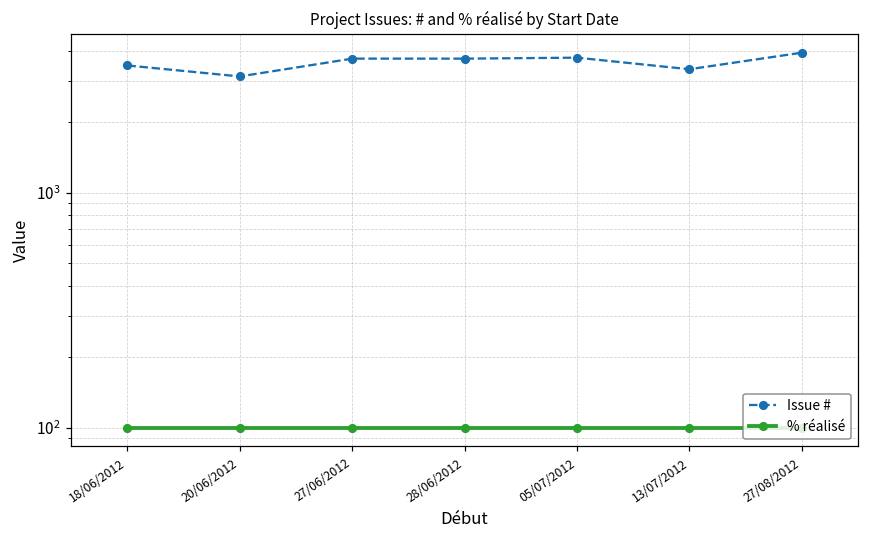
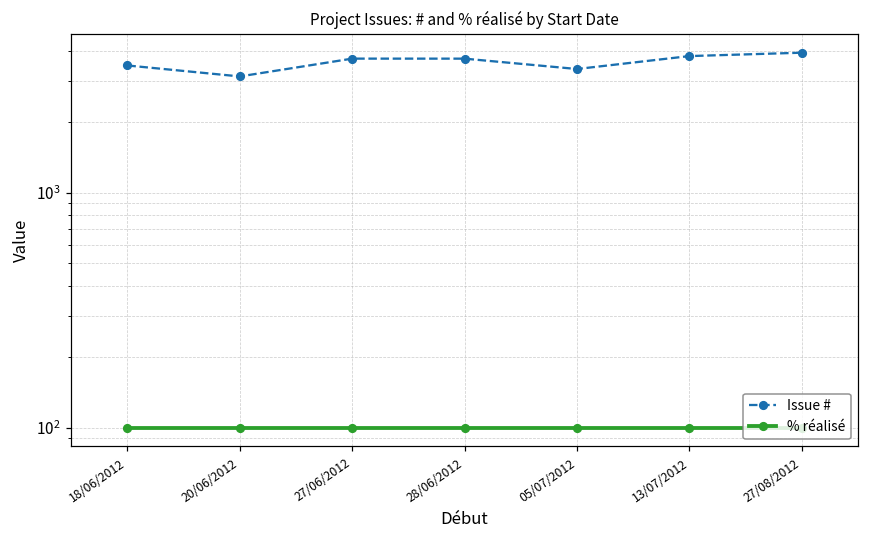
Issue #, 05/07/2012: 3800 -> 3400
Issue #, 13/07/2012: 3400 -> 3800
